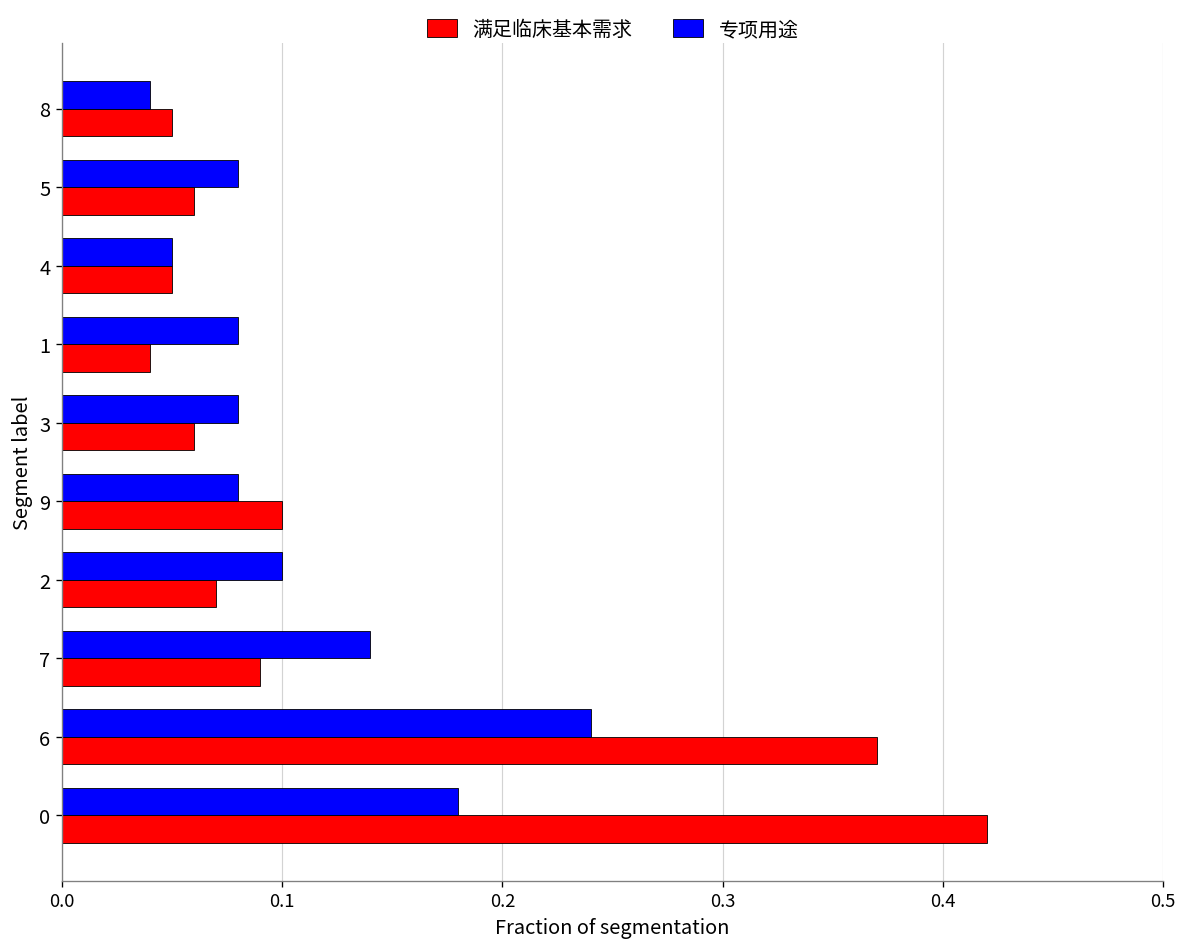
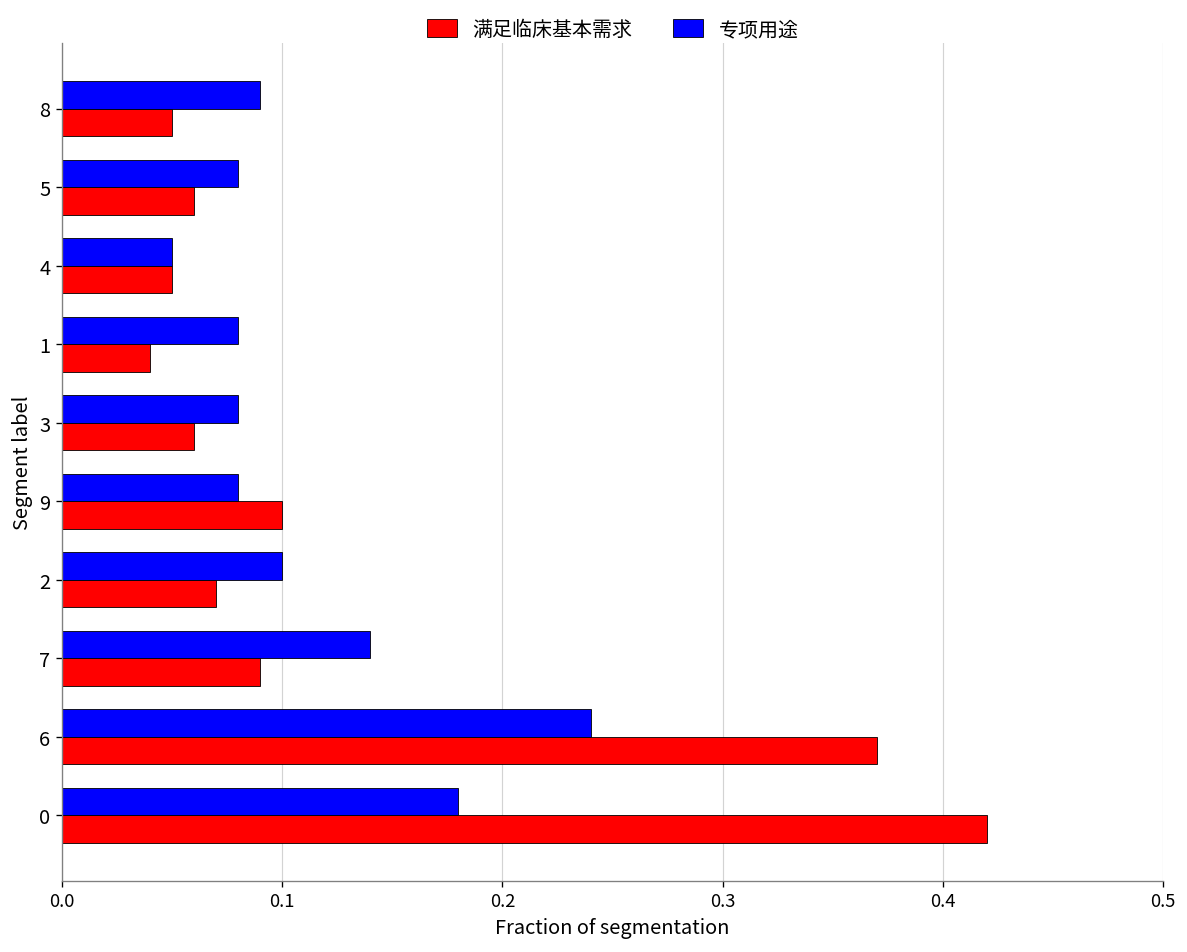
专项用途, 8: 0.04 -> 0.09
